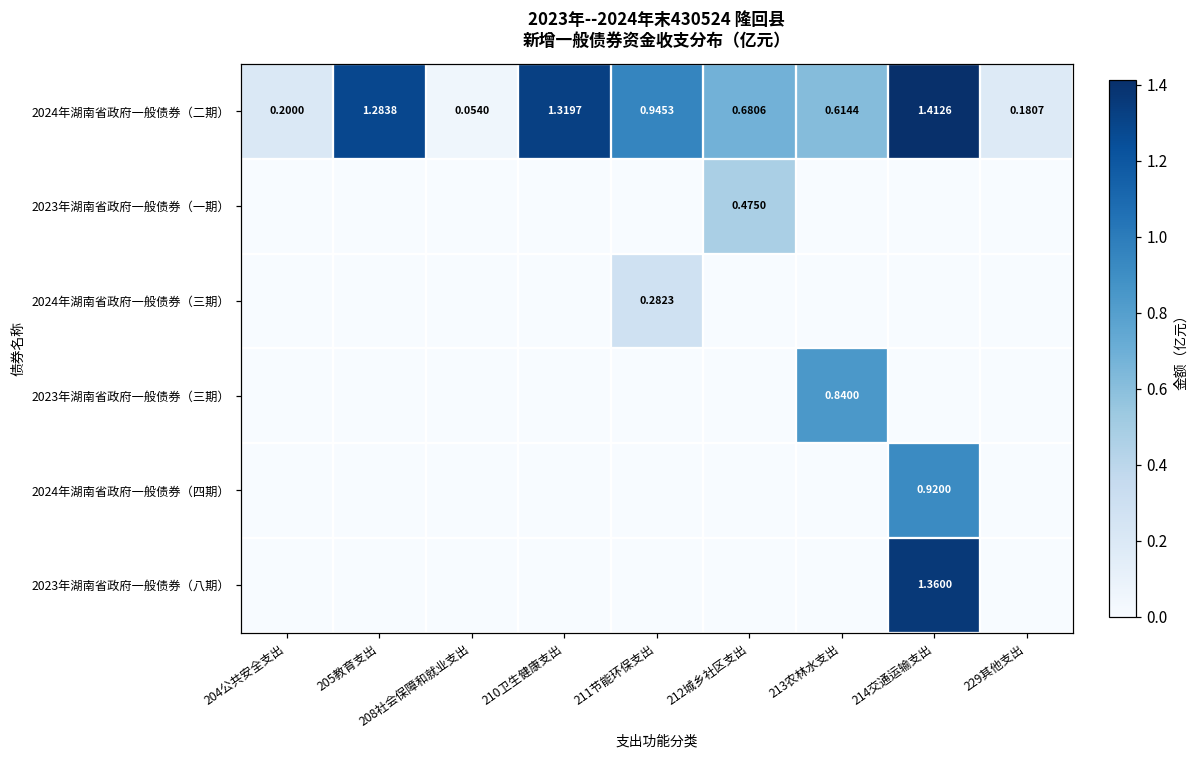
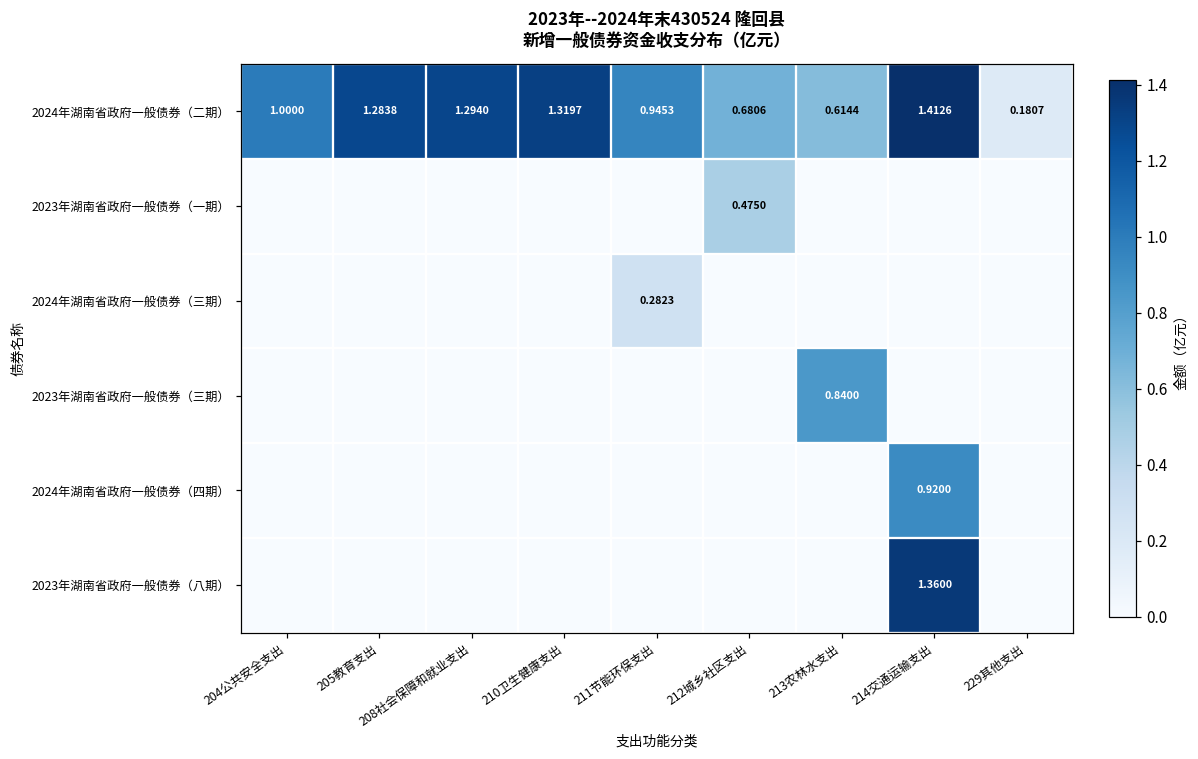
2024年湖南省政府一般债券（二期）, 204公共安全支出: 0.2000 -> 1.0000
2024年湖南省政府一般债券（二期）, 208社会保障和就业支出: 0.0540 -> 1.2940
